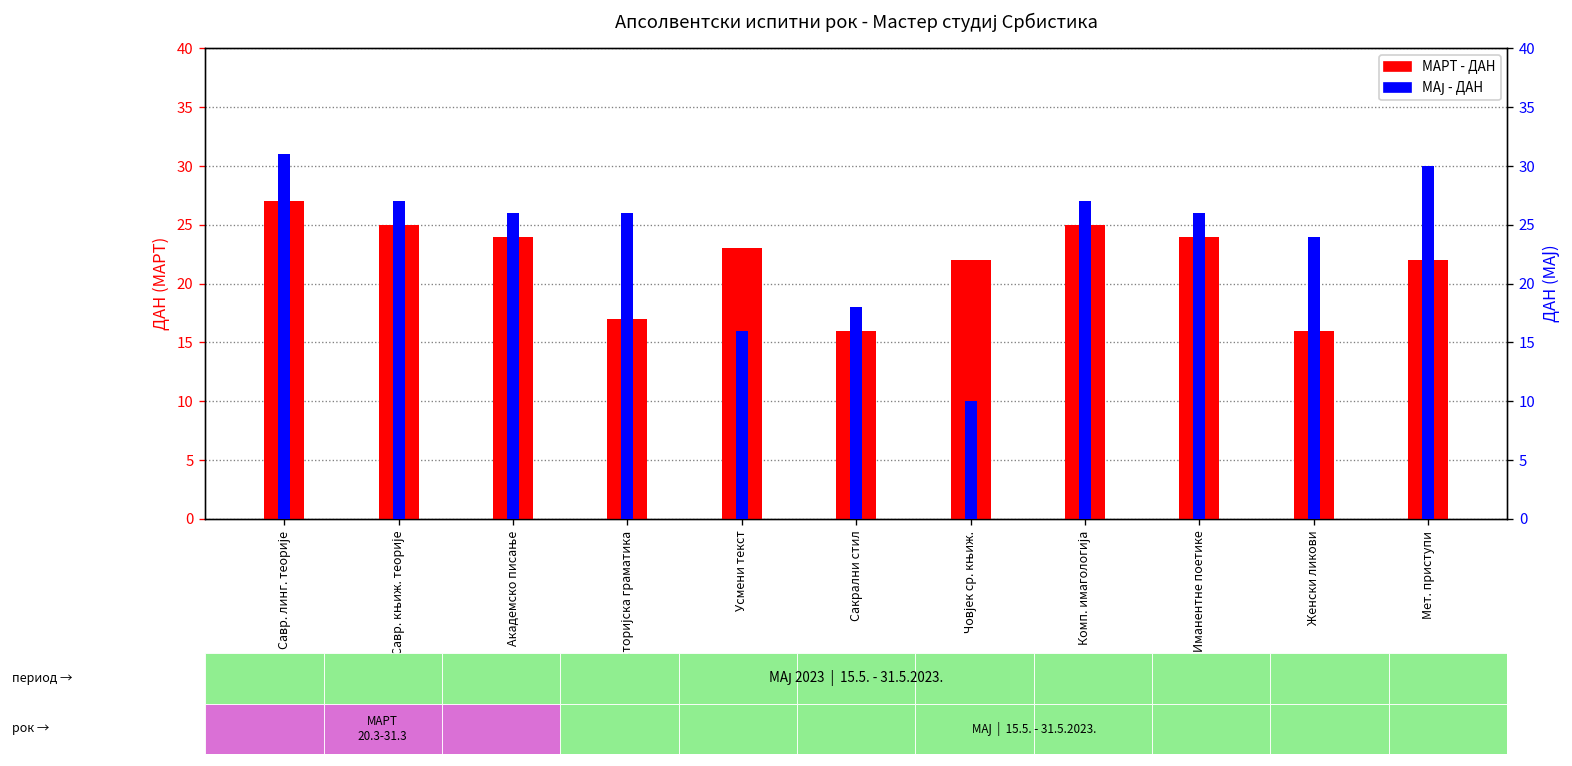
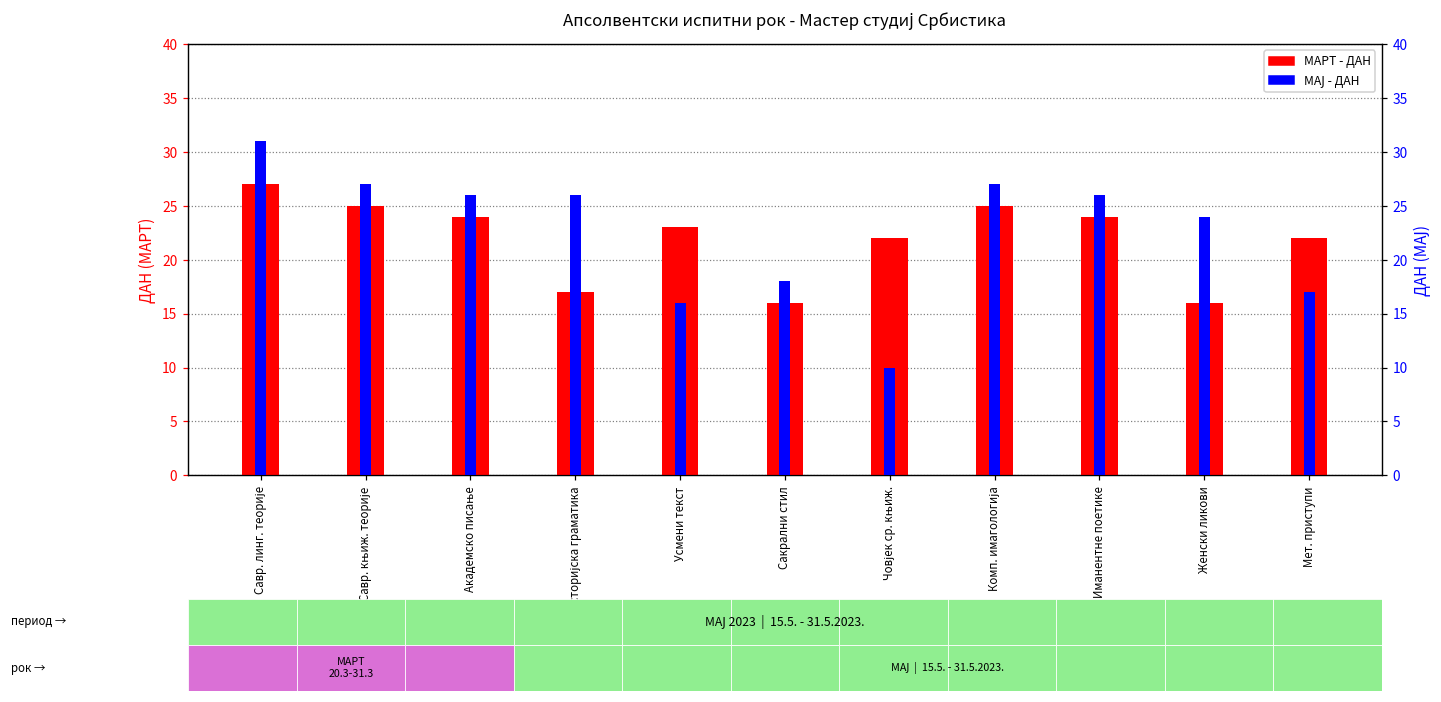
Апсолвентски испитни рок - Мастер студиј Србистика, МАЈ - ДАН, Мет. приступи: 30 -> 17
